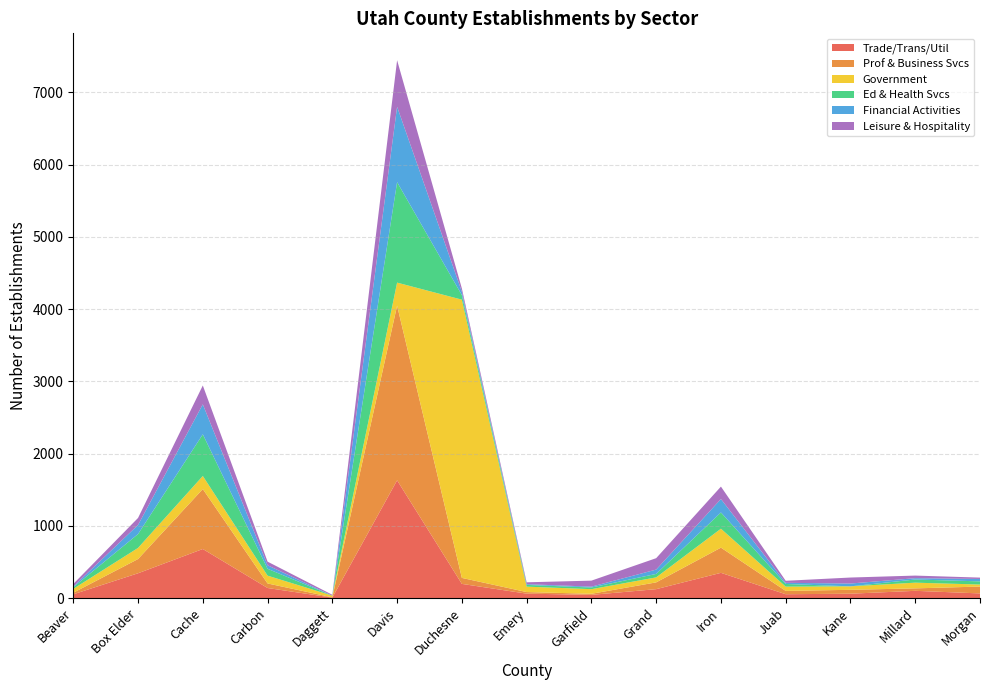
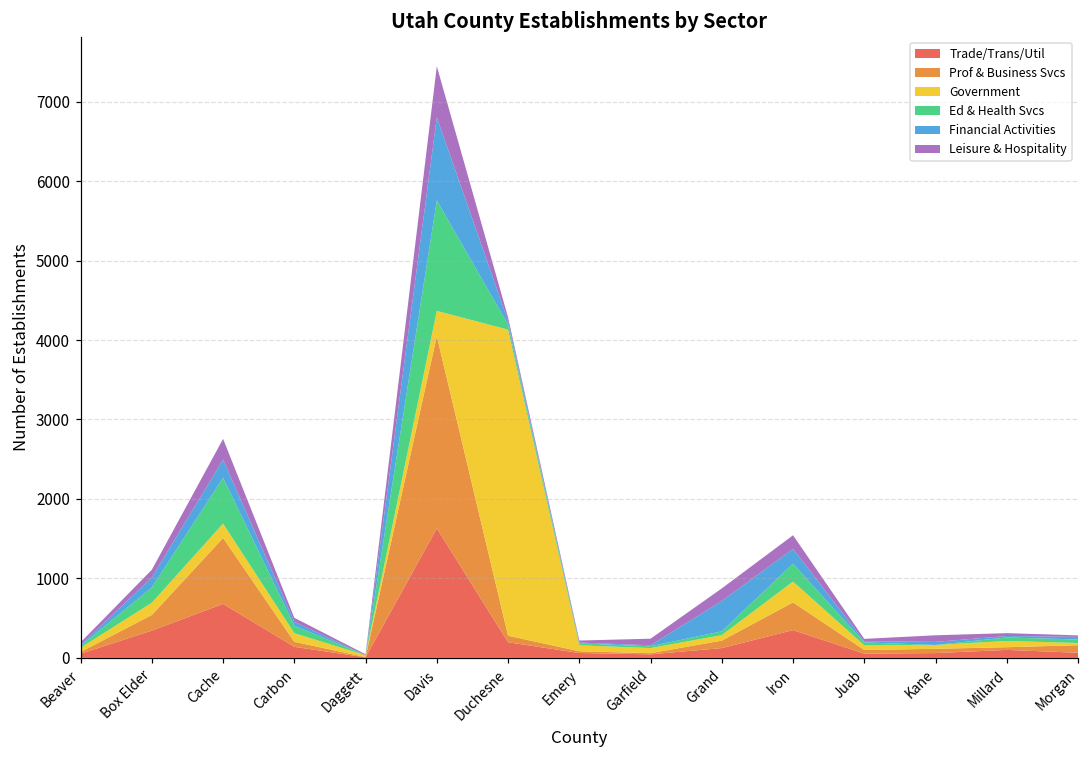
Financial Activities, Cache: 400 -> 200
Financial Activities, Grand: 100 -> 400
